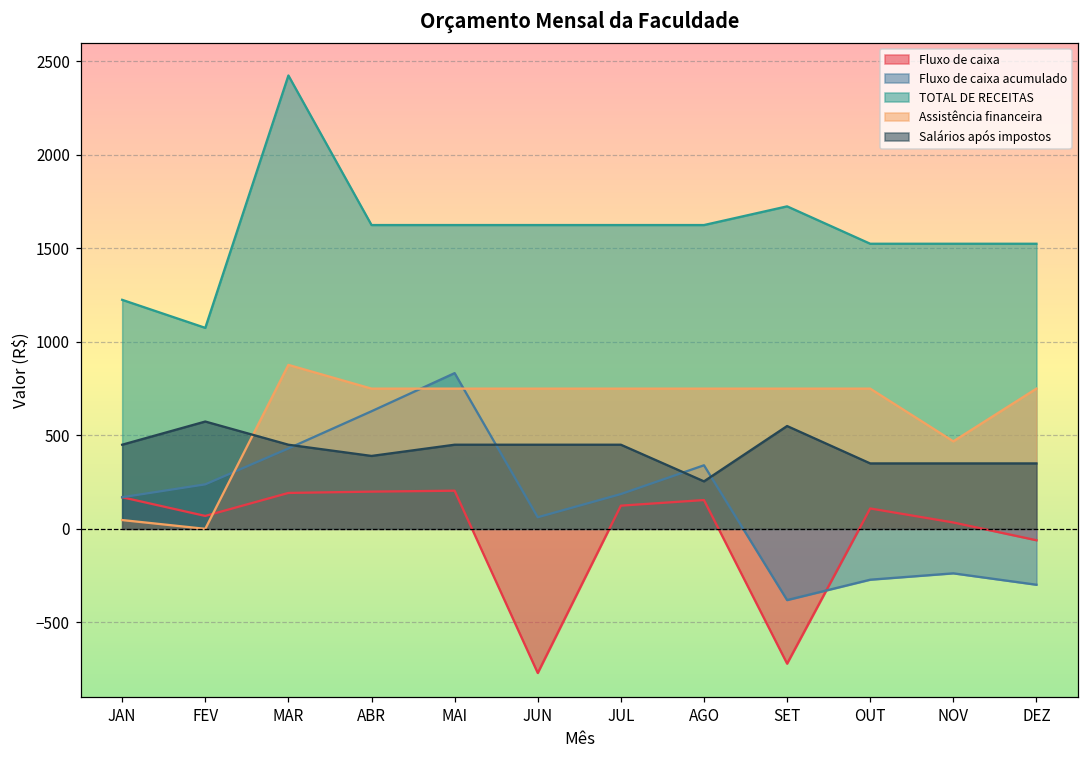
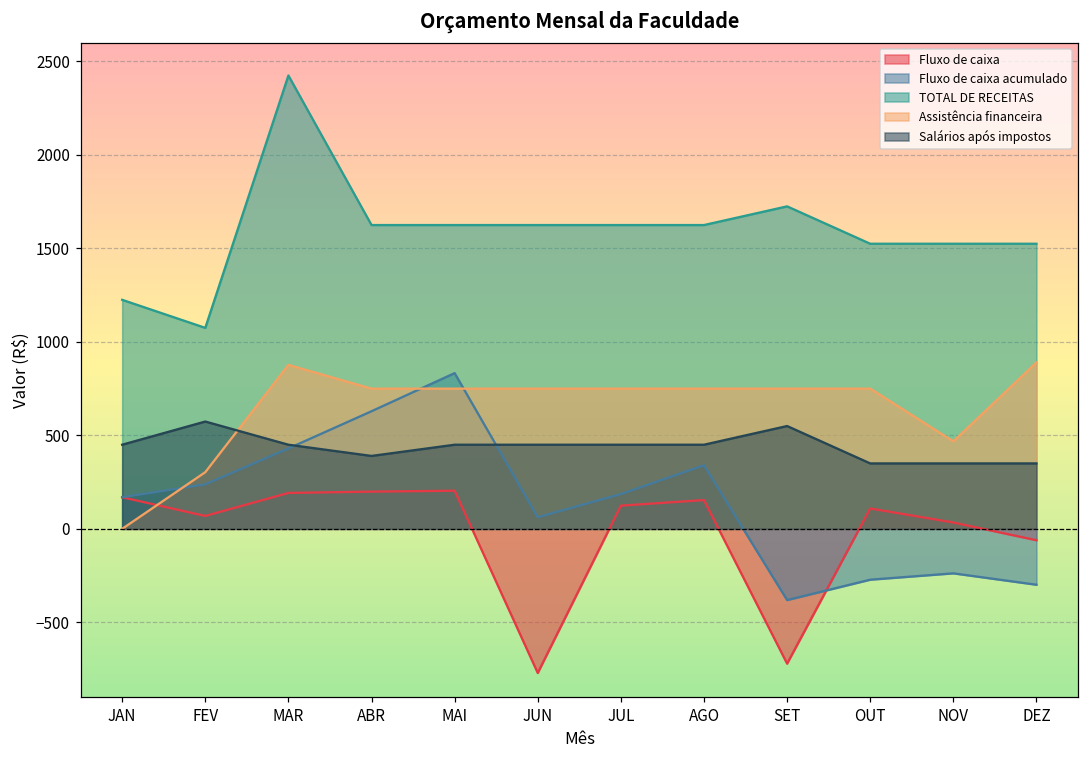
Assistência financeira, JAN: 50 -> 0
Assistência financeira, FEV: 0 -> 300
Salários após impostos, AGO: 250 -> 450
Assistência financeira, DEZ: 750 -> 890
